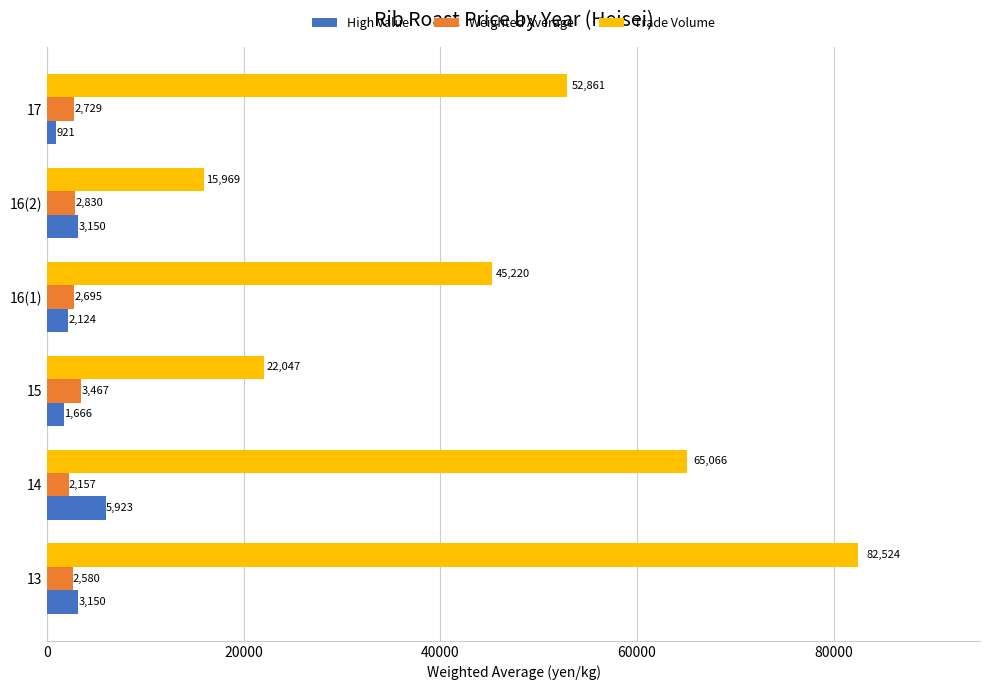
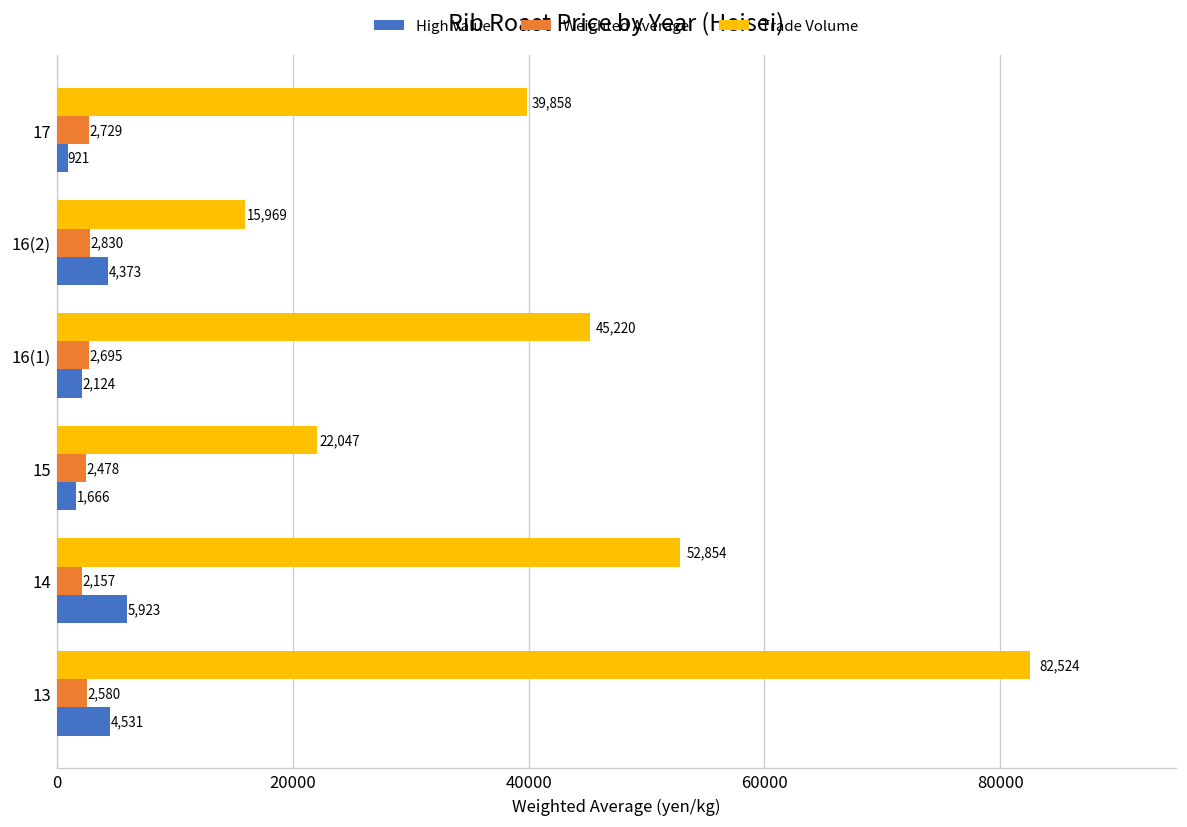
Trade Volume, 17: 52,861 -> 39,858
High Value, 16(2): 3,150 -> 4,373
Weighted Average, 15: 3,467 -> 2,478
Trade Volume, 14: 65,066 -> 52,854
High Value, 13: 3,150 -> 4,531
